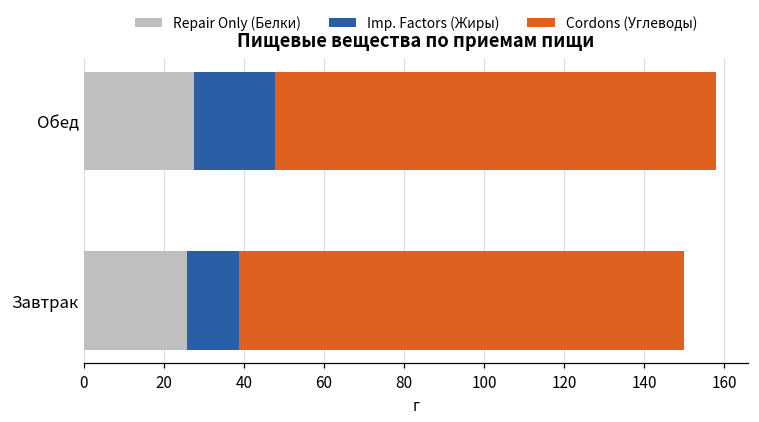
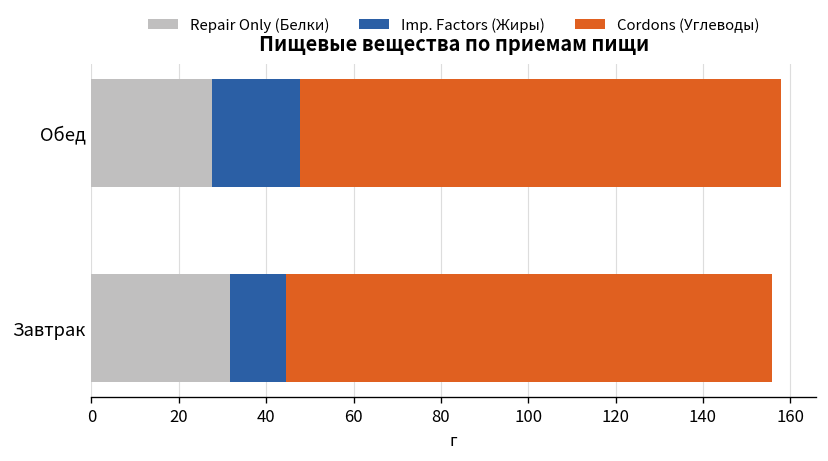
Repair Only (Белки), Завтрак: 26 -> 32
